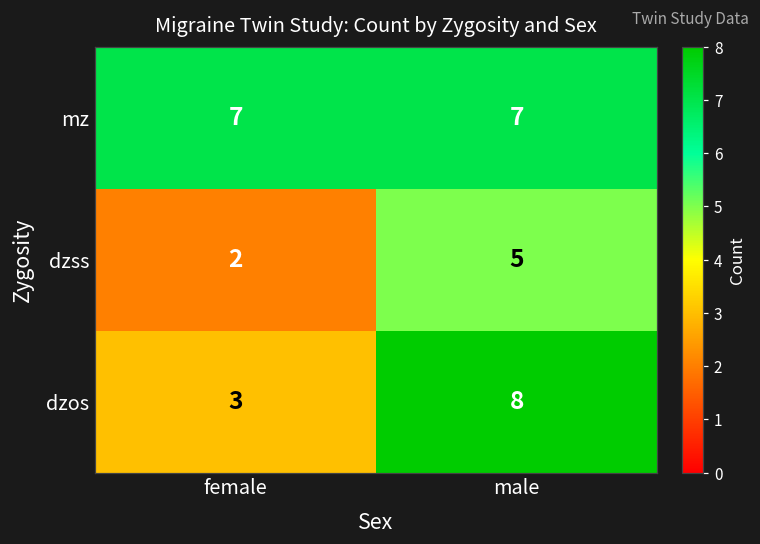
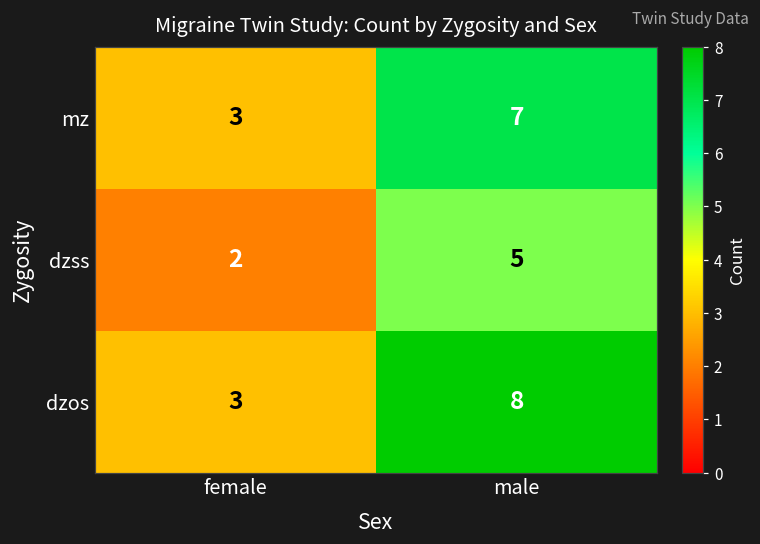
mz, female: 7 -> 3
